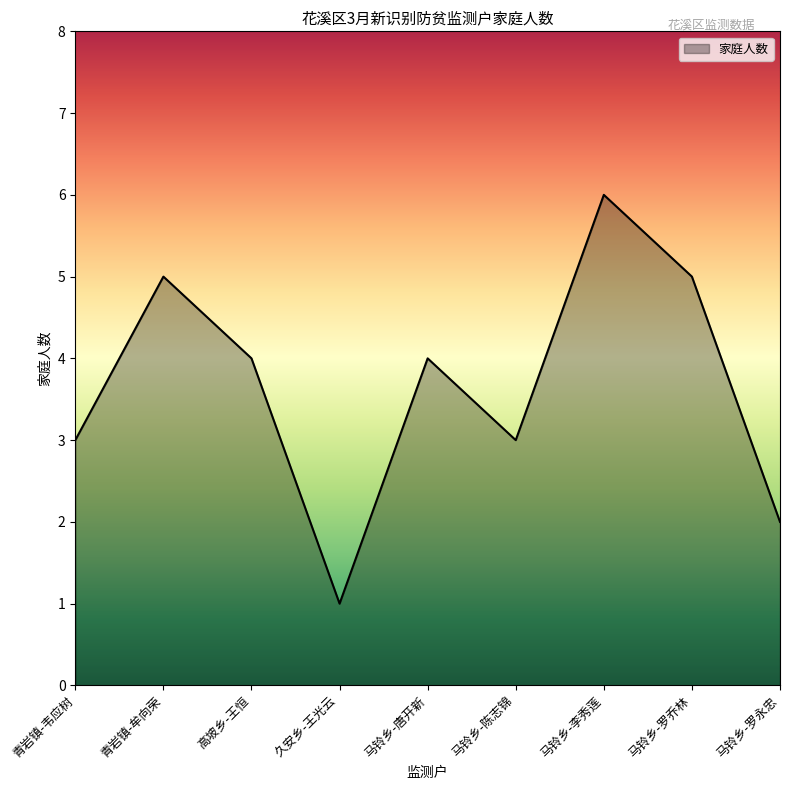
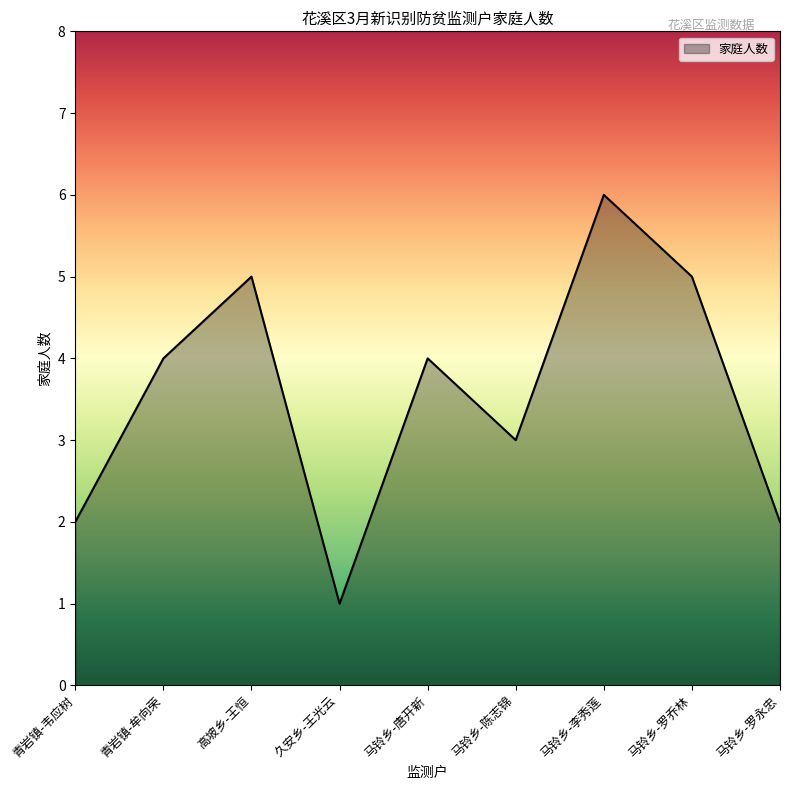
青岩镇-韦应树: 3 -> 2
青岩镇-牟向荣: 5 -> 4
高坡乡-王恒: 4 -> 5
